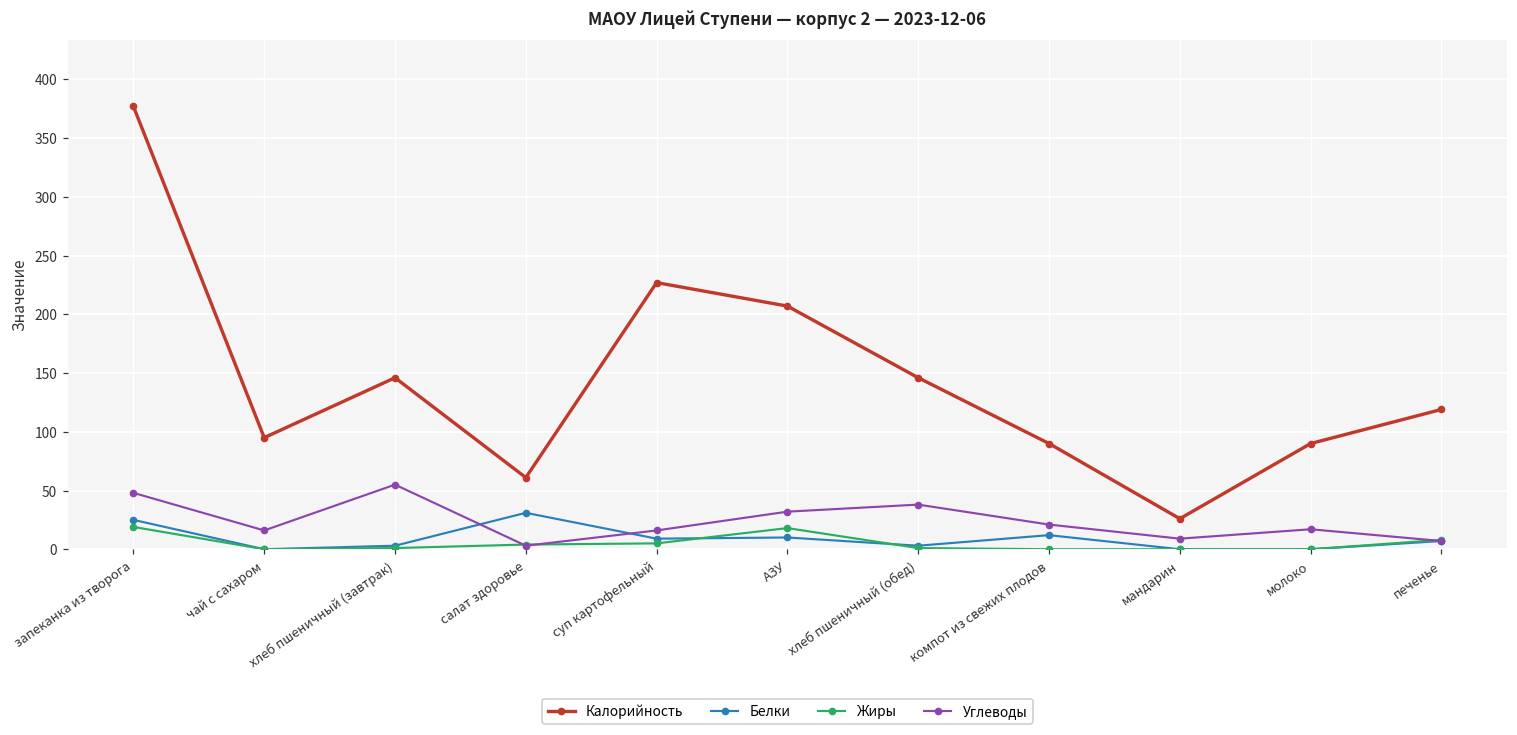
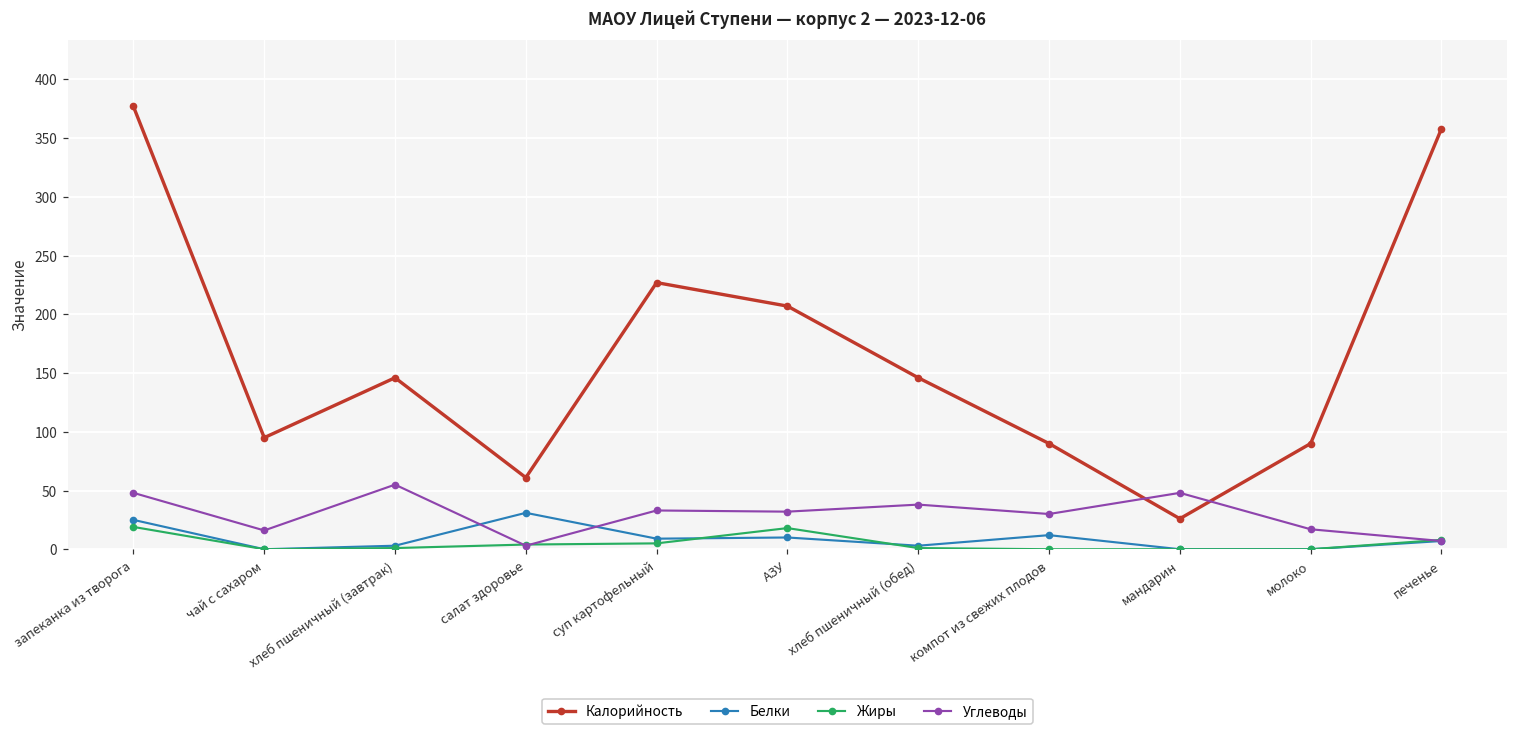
Углеводы, суп картофельный: 16 -> 33
Углеводы, компот из свежих плодов: 21 -> 30
Углеводы, мандарин: 9 -> 48
Калорийность, печенье: 119 -> 358
